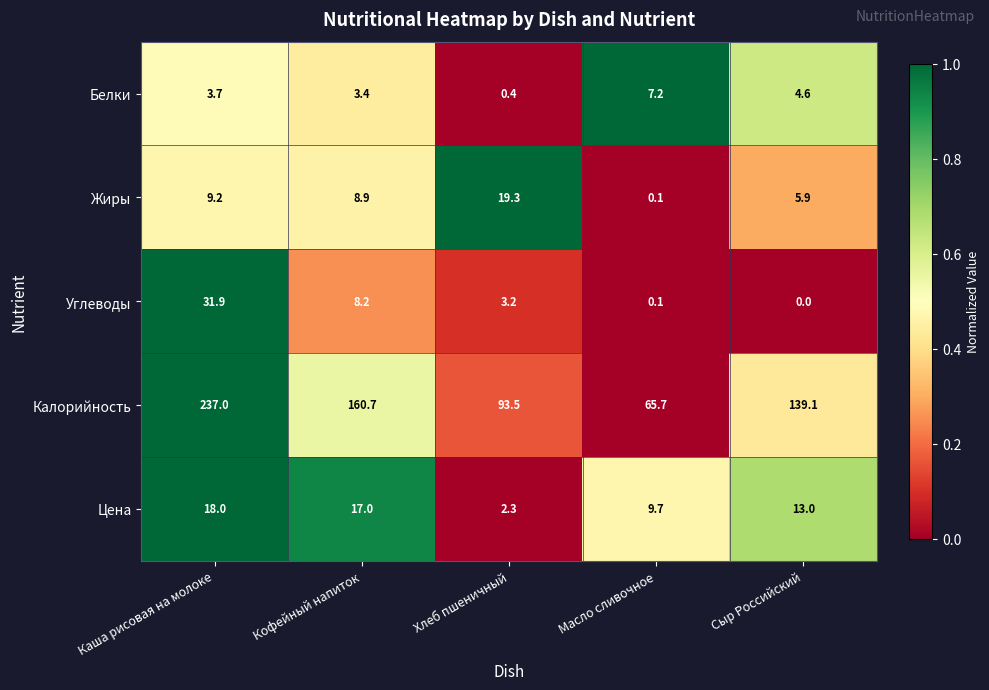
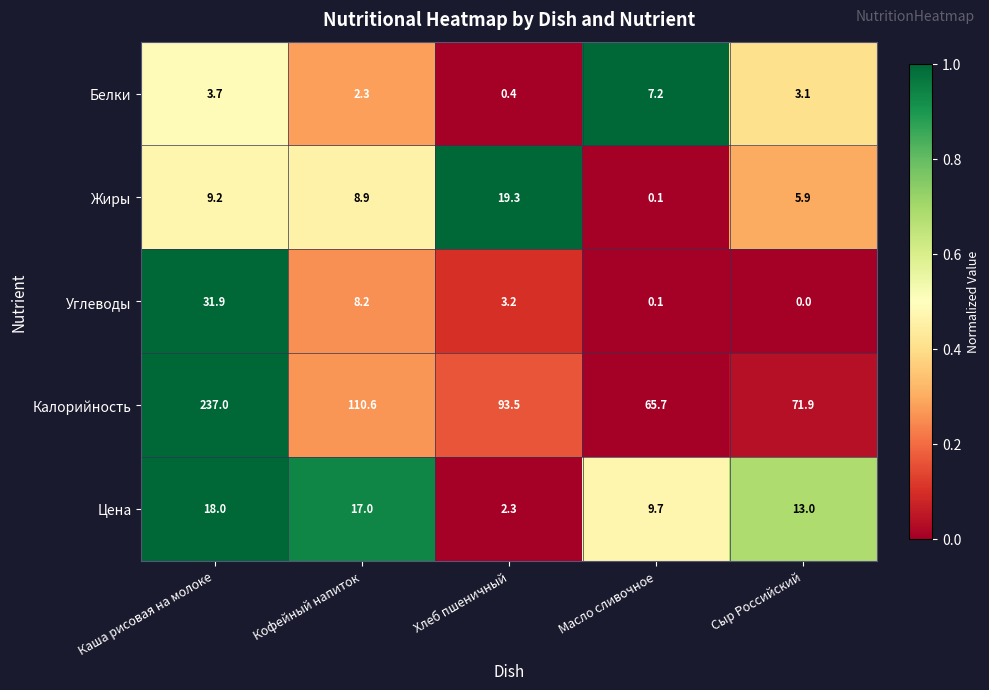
Белки, Кофейный напиток: 3.4 -> 2.3
Белки, Сыр Российский: 4.6 -> 3.1
Калорийность, Кофейный напиток: 160.7 -> 110.6
Калорийность, Сыр Российский: 139.1 -> 71.9
